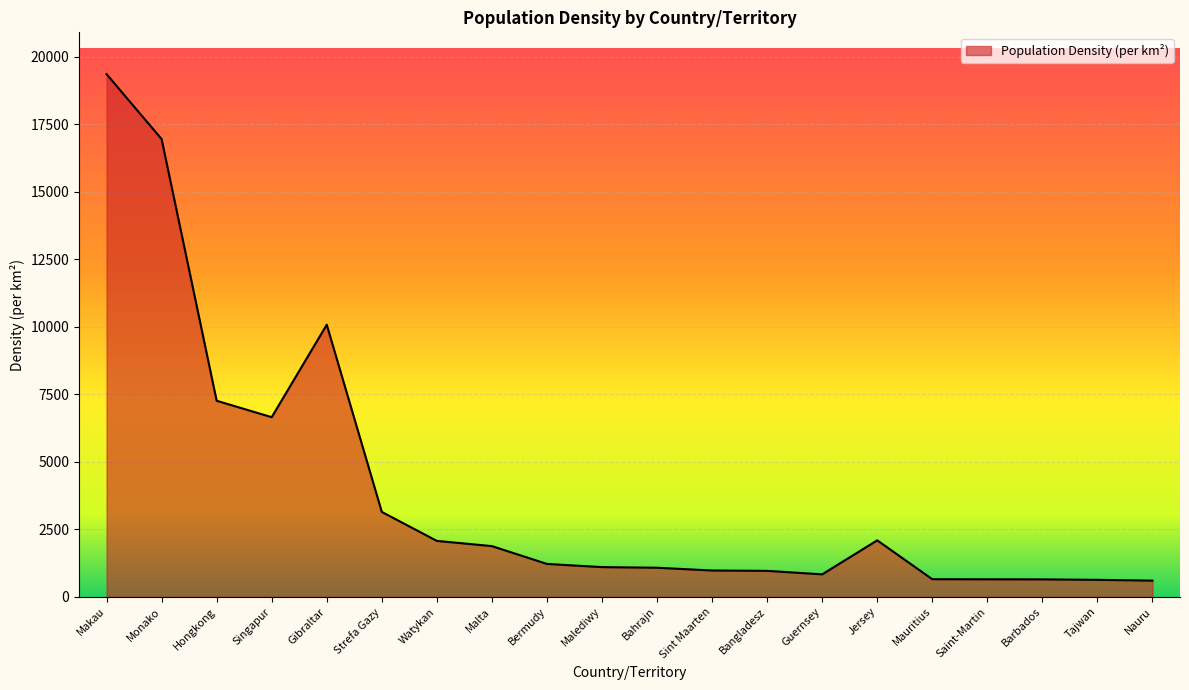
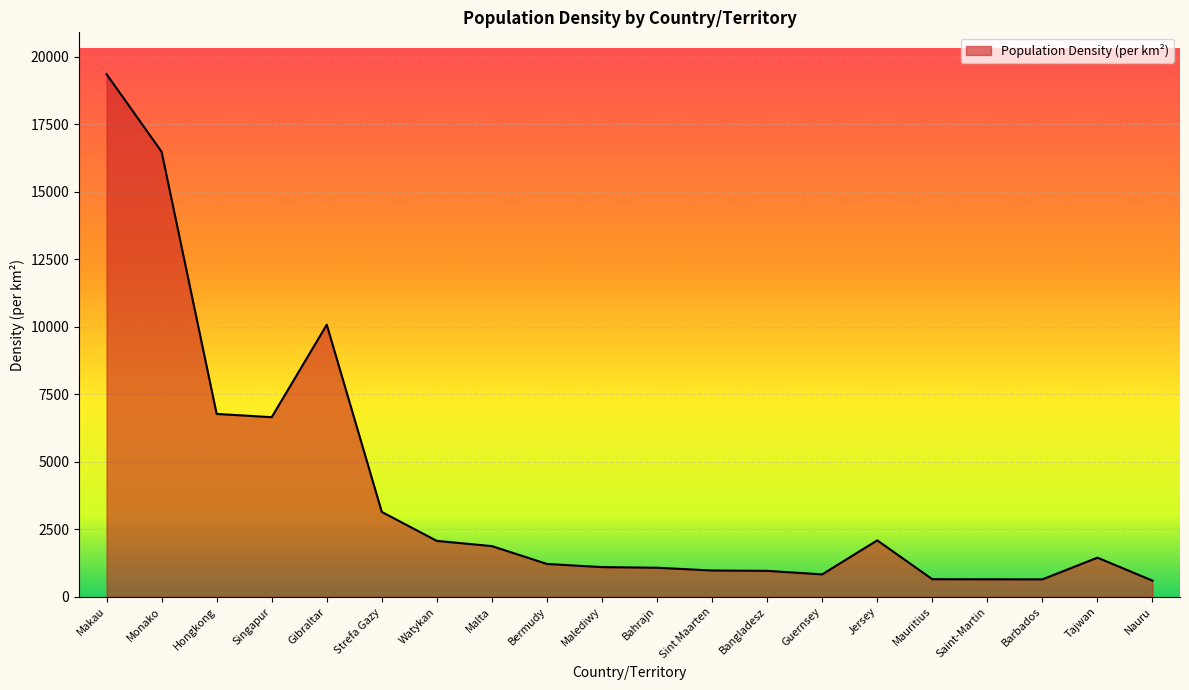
Monako: 16900 -> 16500
Hongkong: 7300 -> 6800
Tajwan: 600 -> 1400
